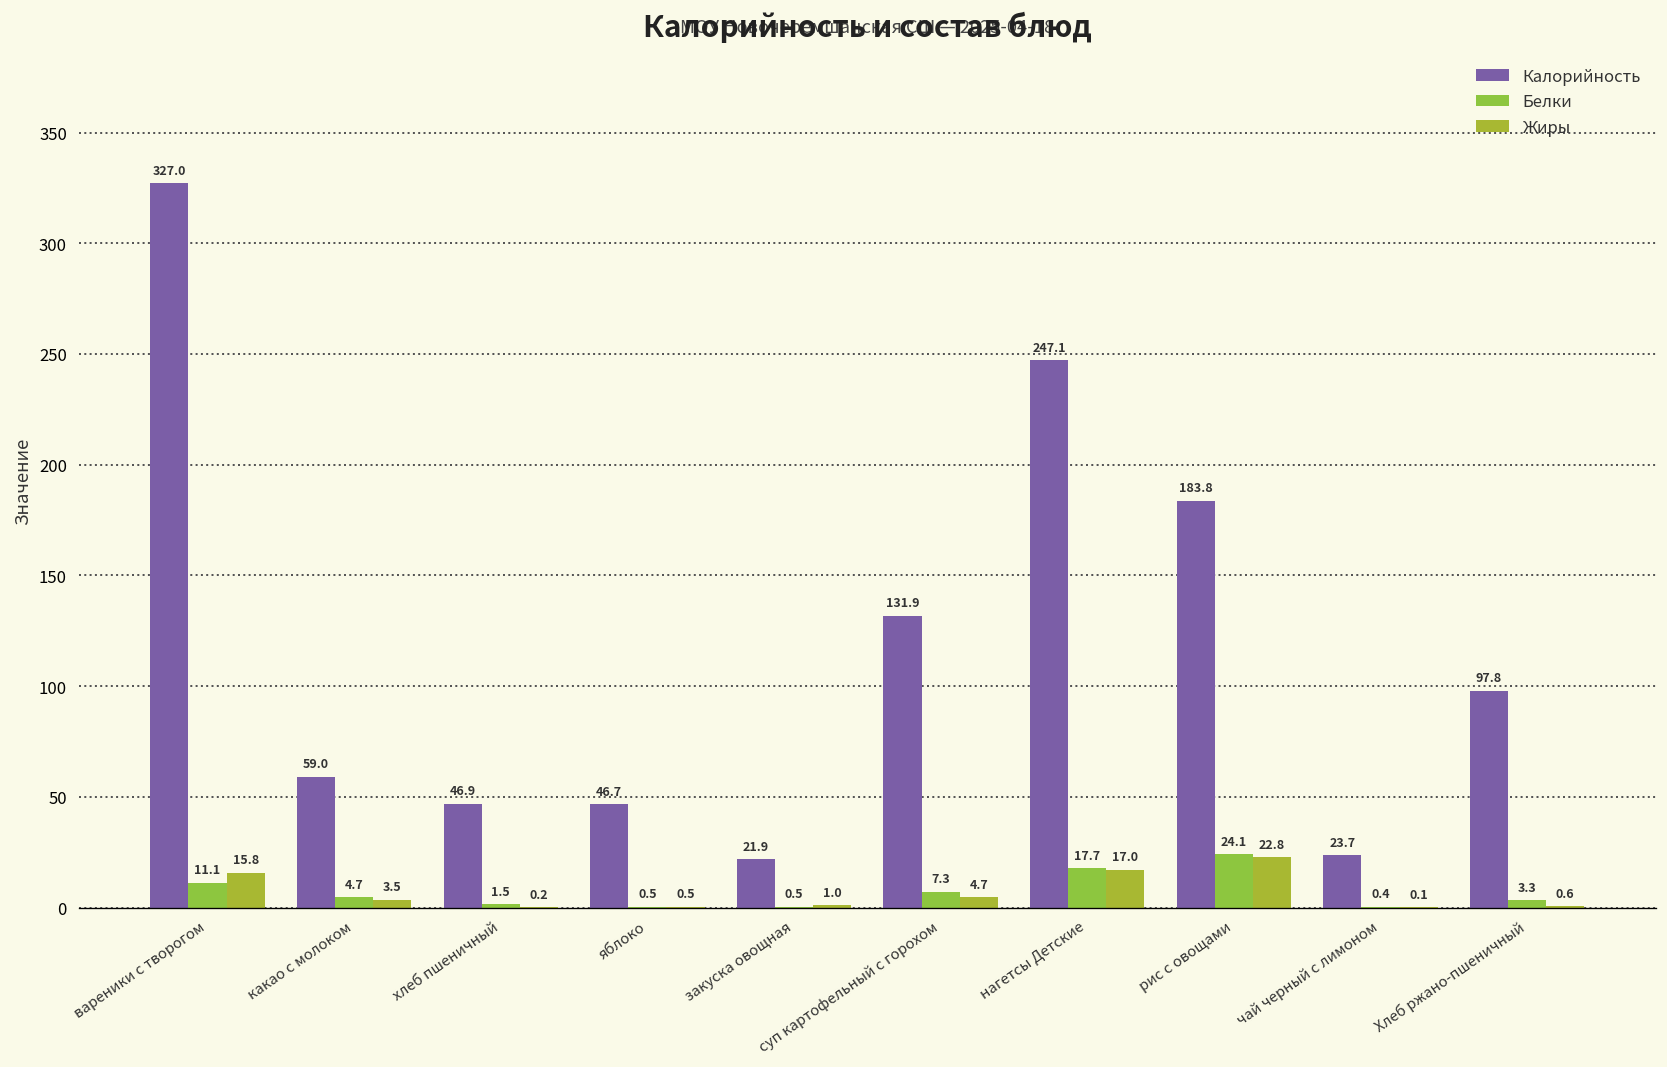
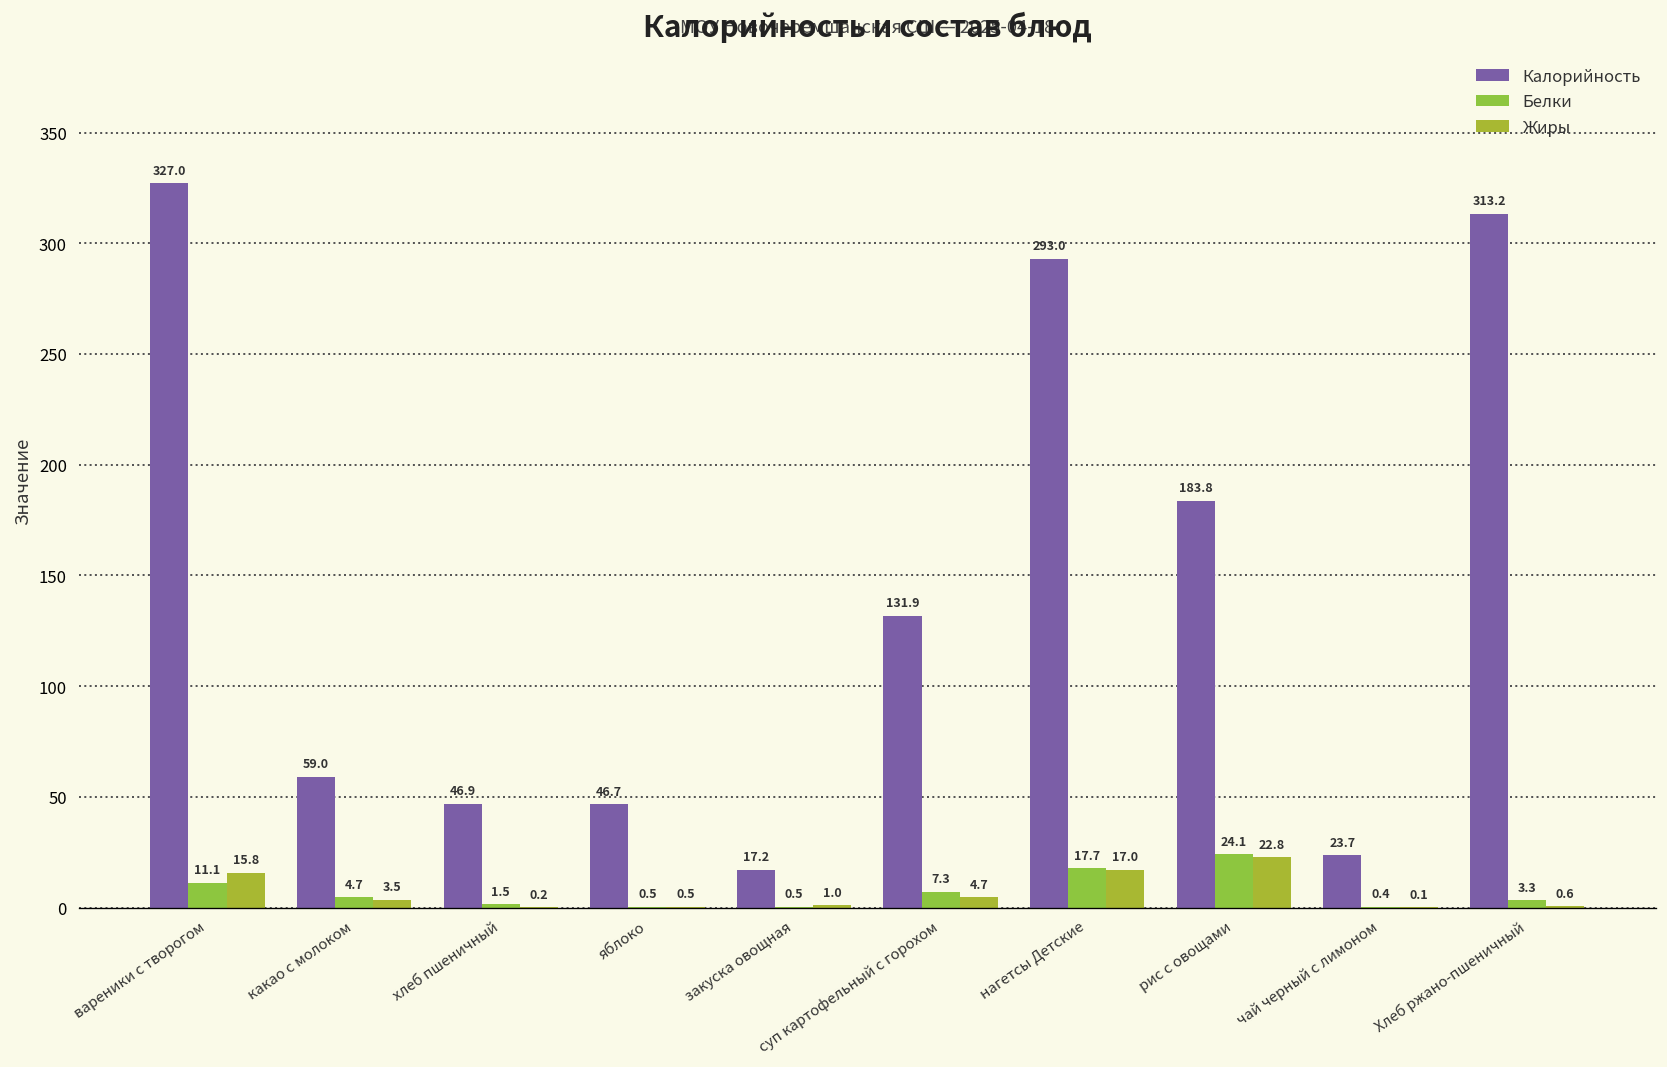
Калорийность, закуска овощная: 21.9 -> 17.2
Калорийность, нагетсы Детские: 247.1 -> 293.0
Калорийность, Хлеб ржано-пшеничный: 97.8 -> 313.2
